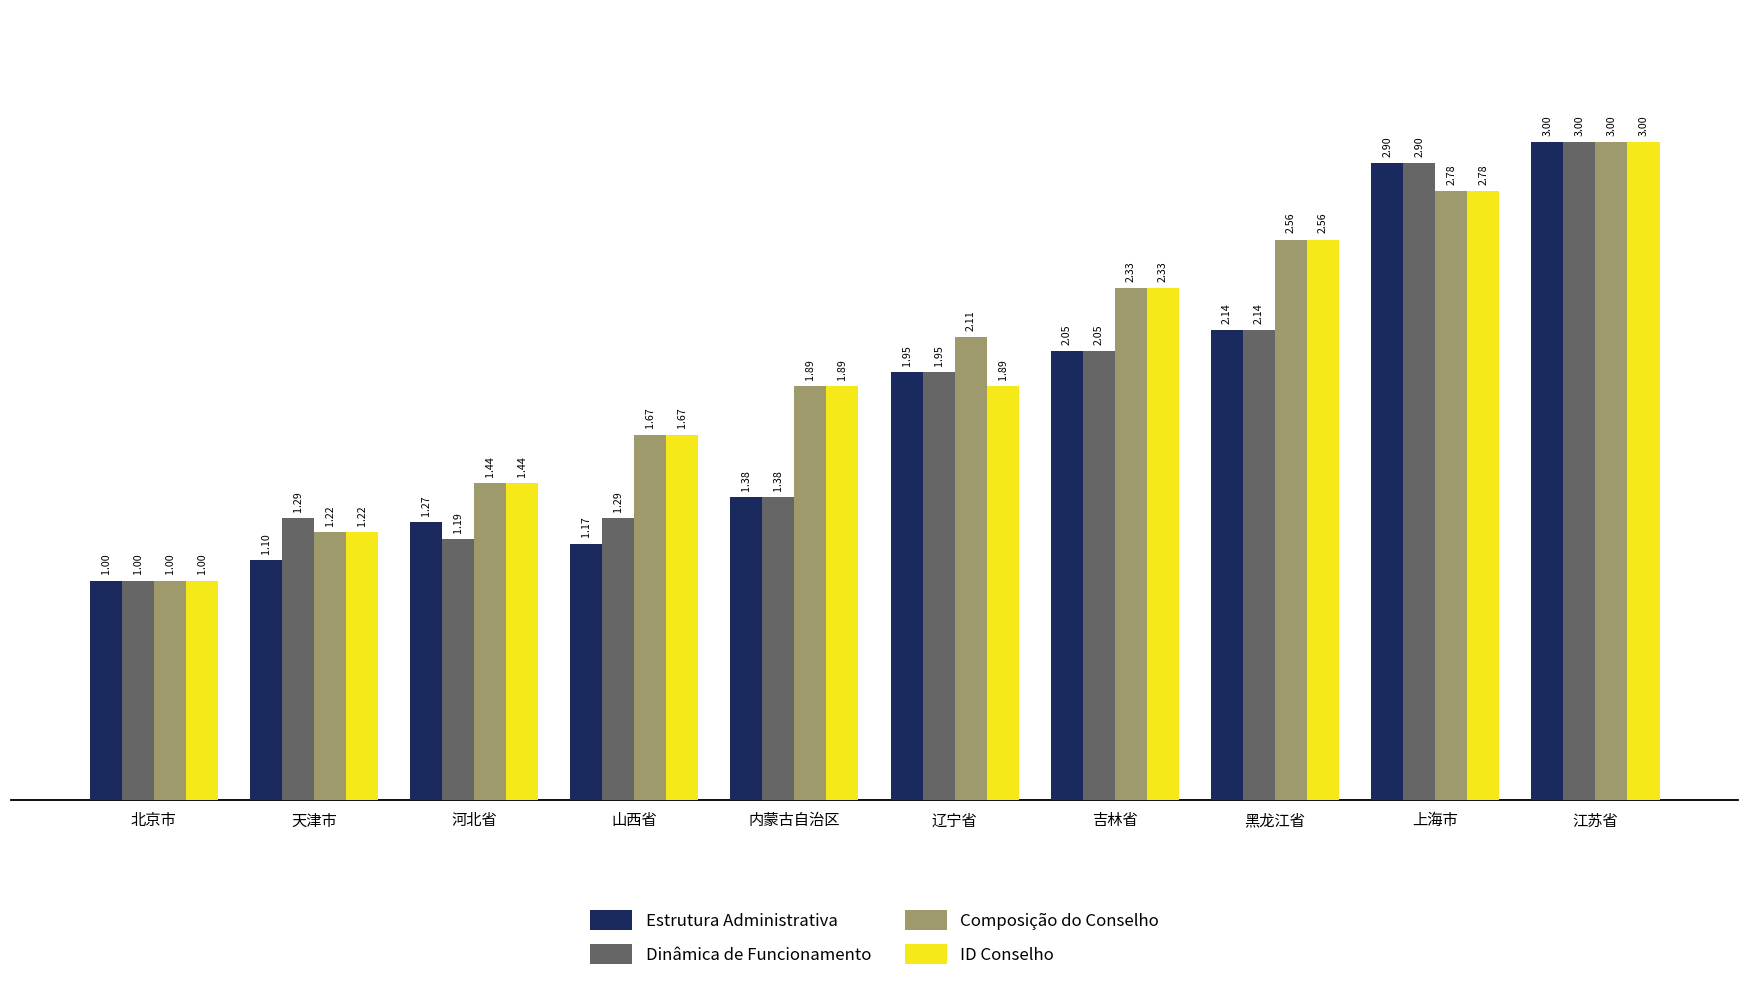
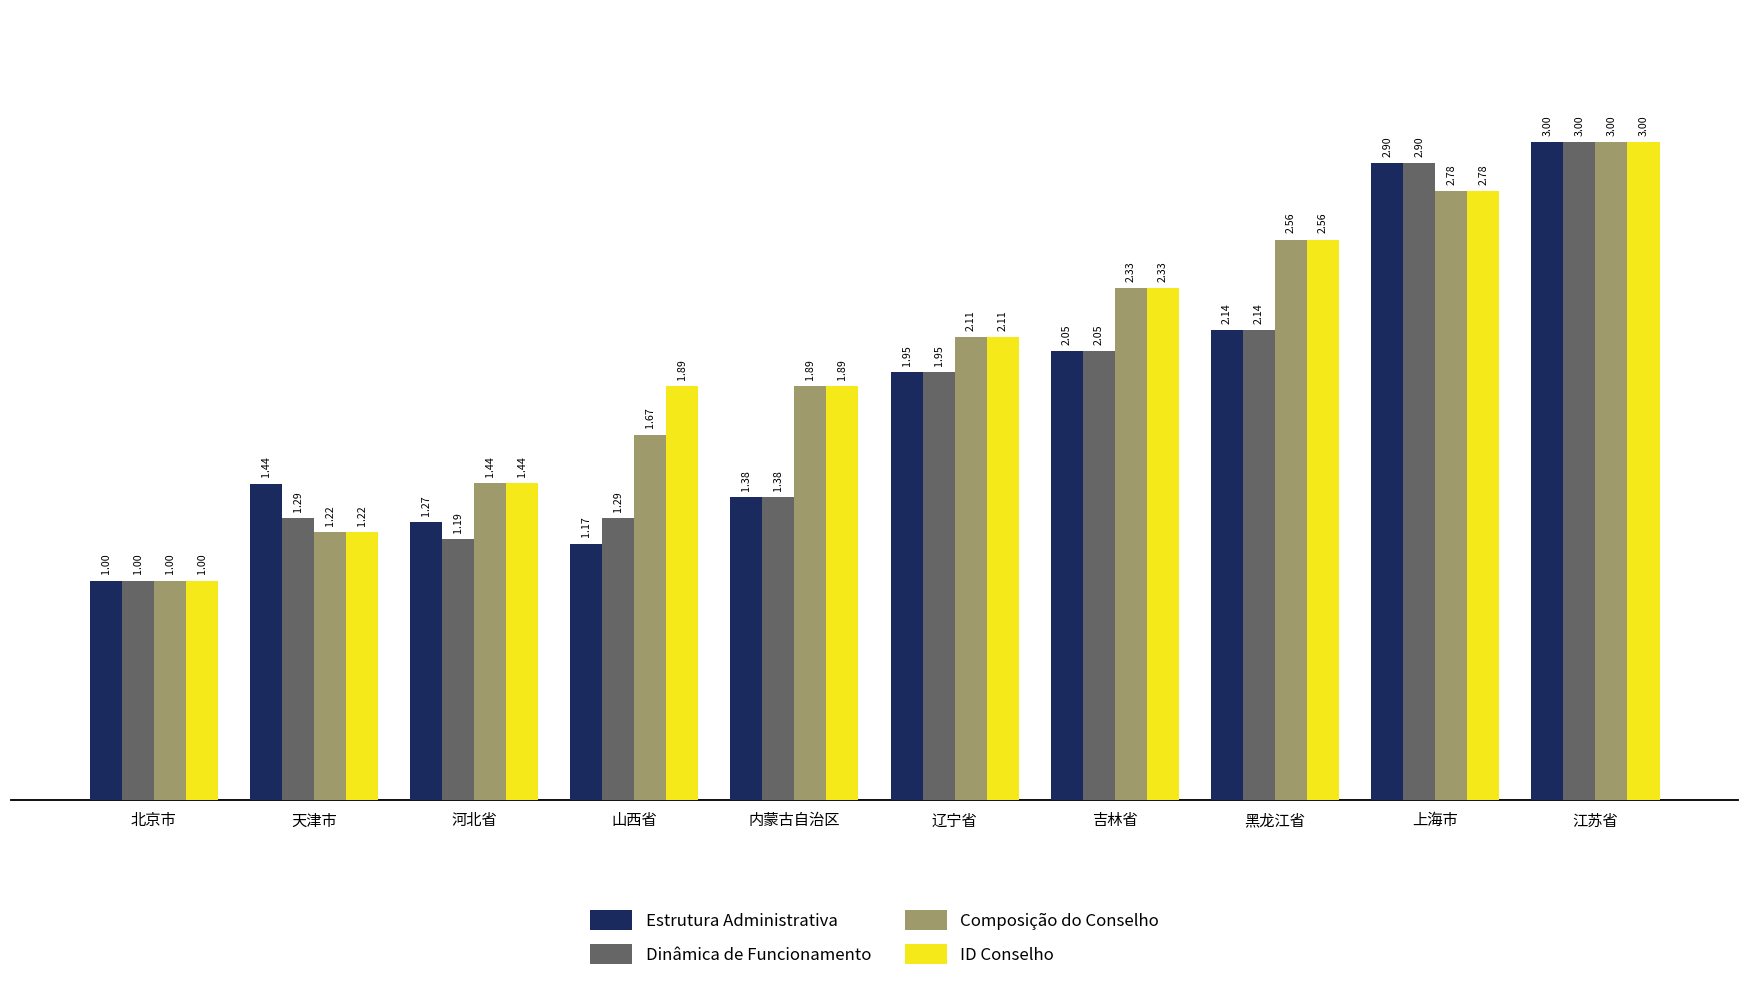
Estrutura Administrativa, 天津市: 1.10 -> 1.44
ID Conselho, 山西省: 1.67 -> 1.89
ID Conselho, 辽宁省: 1.89 -> 2.11
